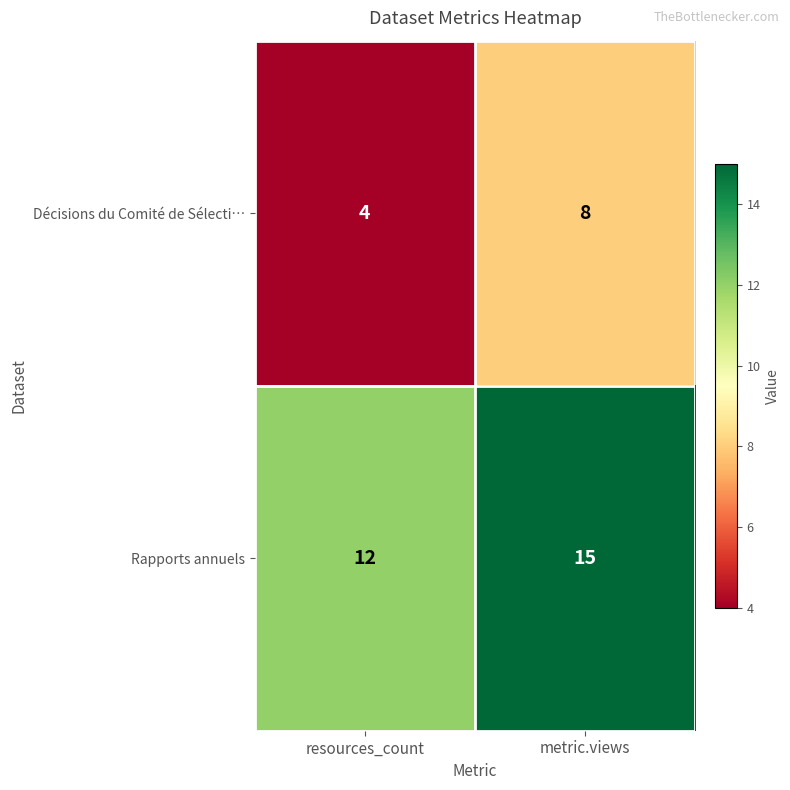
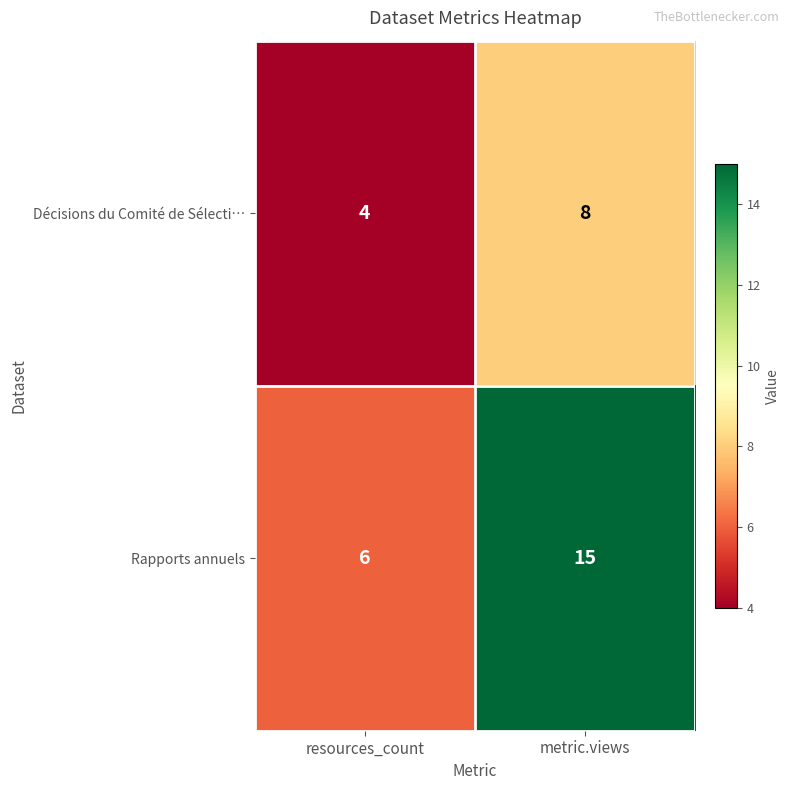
Rapports annuels, resources_count: 12 -> 6
